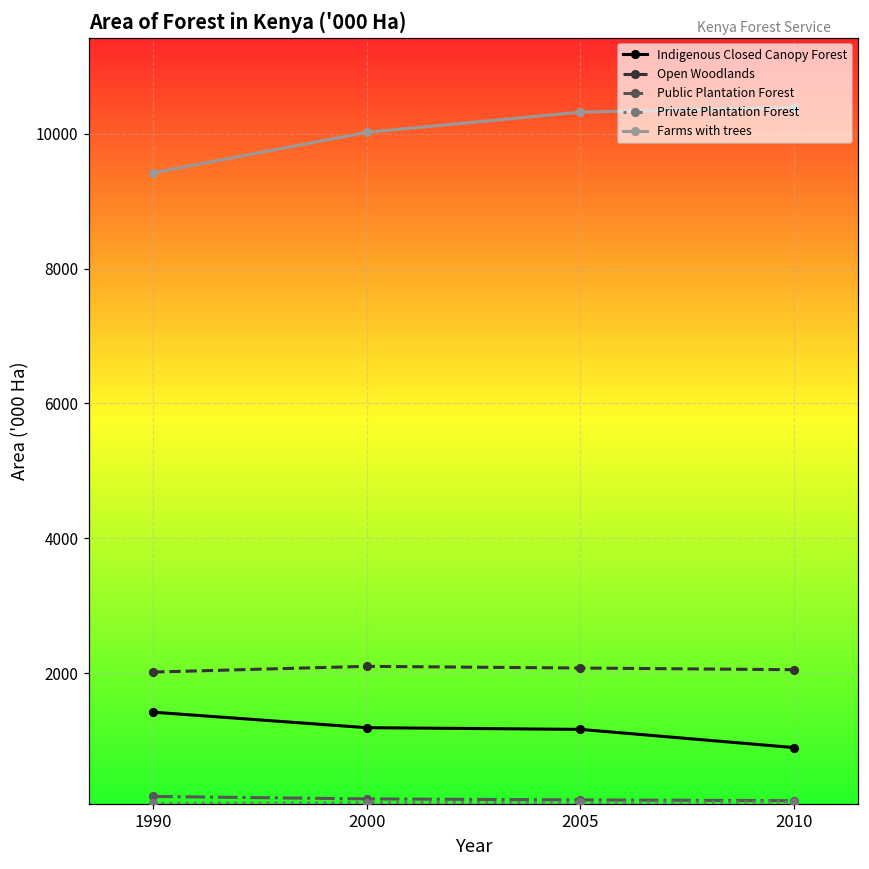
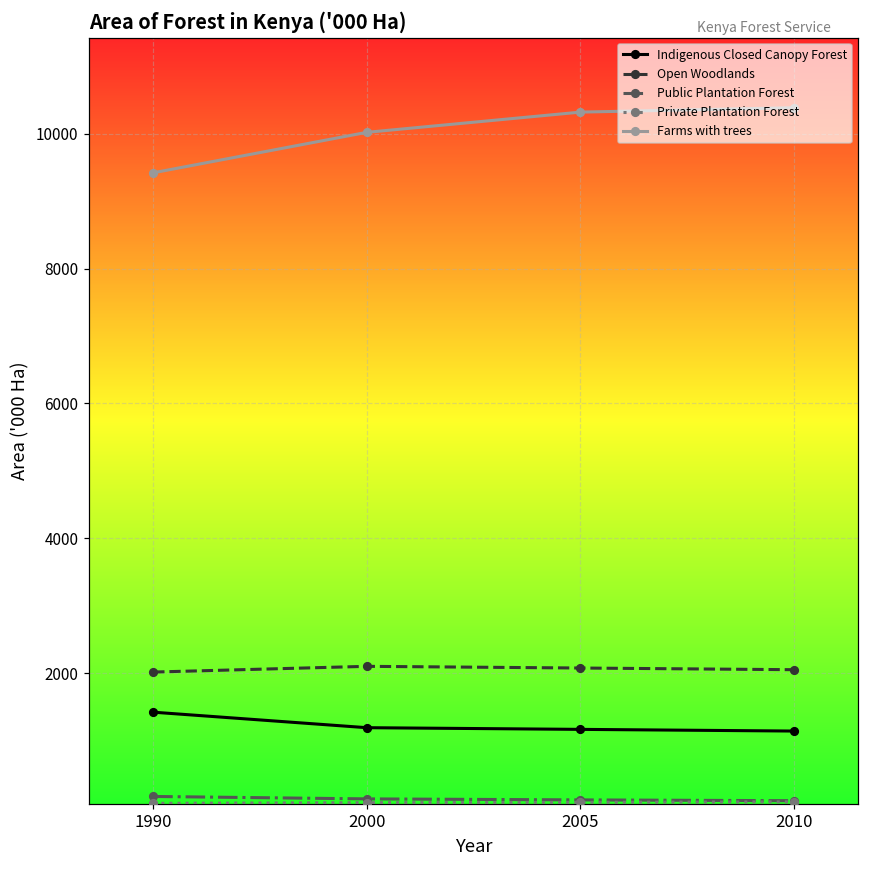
Indigenous Closed Canopy Forest, 2010: 900 -> 1100
